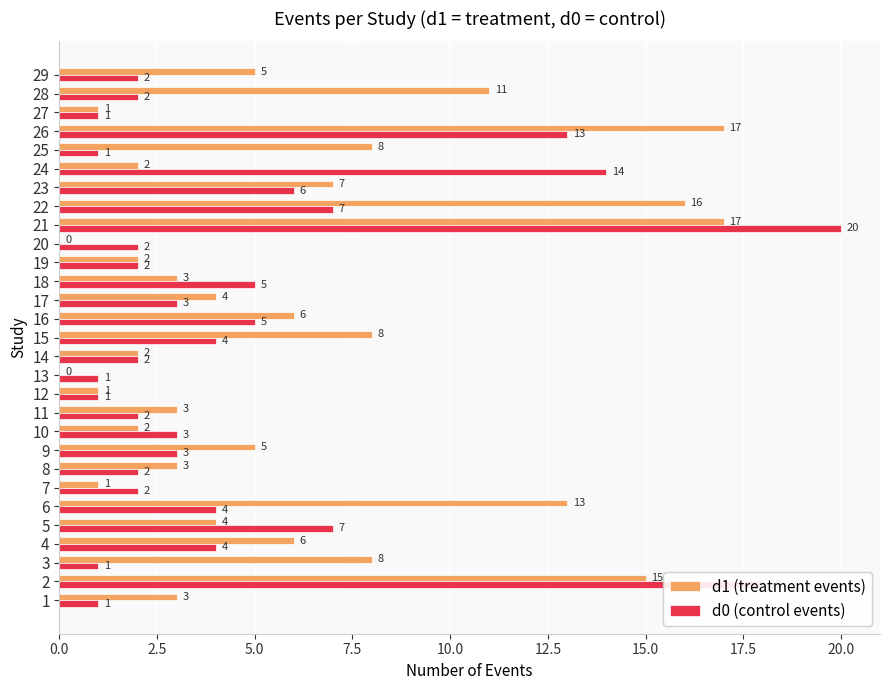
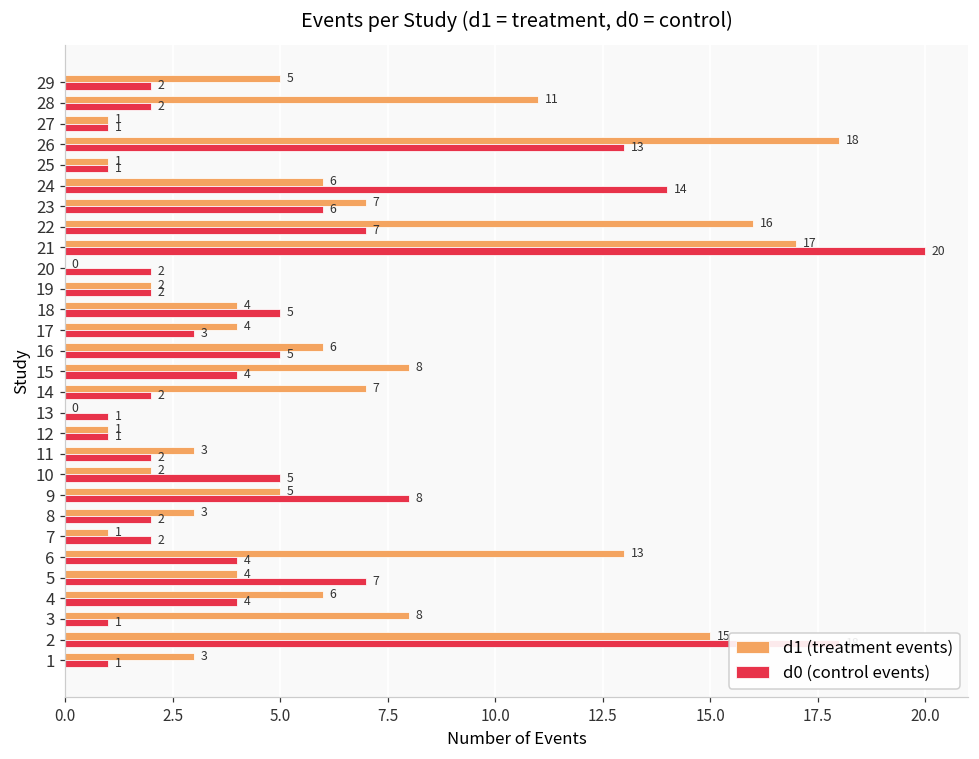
d1 (treatment events), 26: 17 -> 18
d1 (treatment events), 25: 8 -> 1
d1 (treatment events), 24: 2 -> 6
d1 (treatment events), 18: 3 -> 4
d1 (treatment events), 14: 2 -> 7
d0 (control events), 10: 3 -> 5
d0 (control events), 9: 3 -> 8
